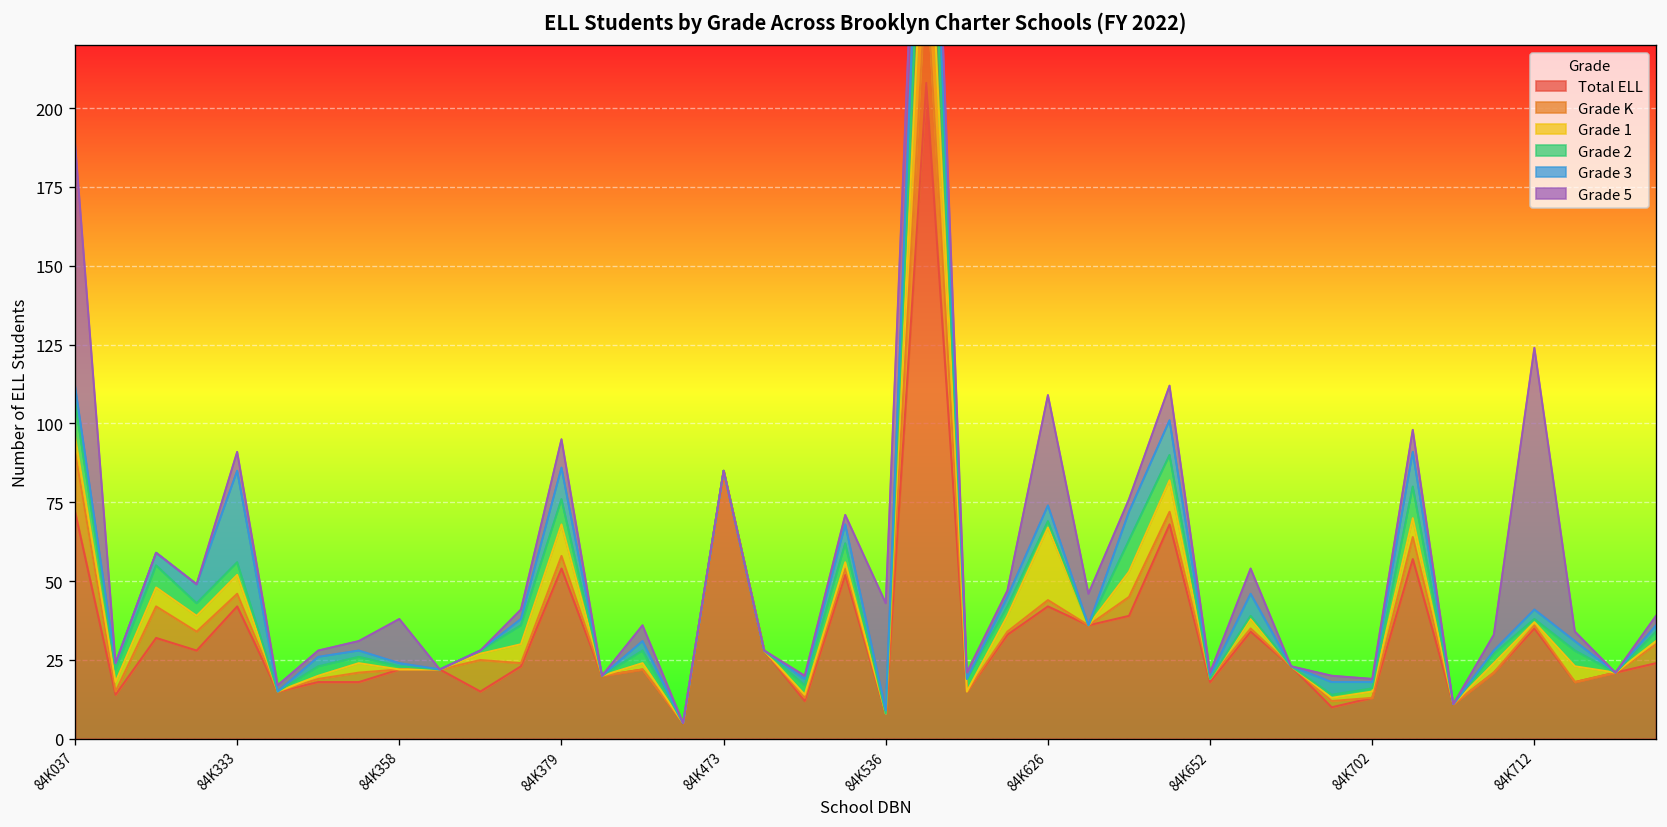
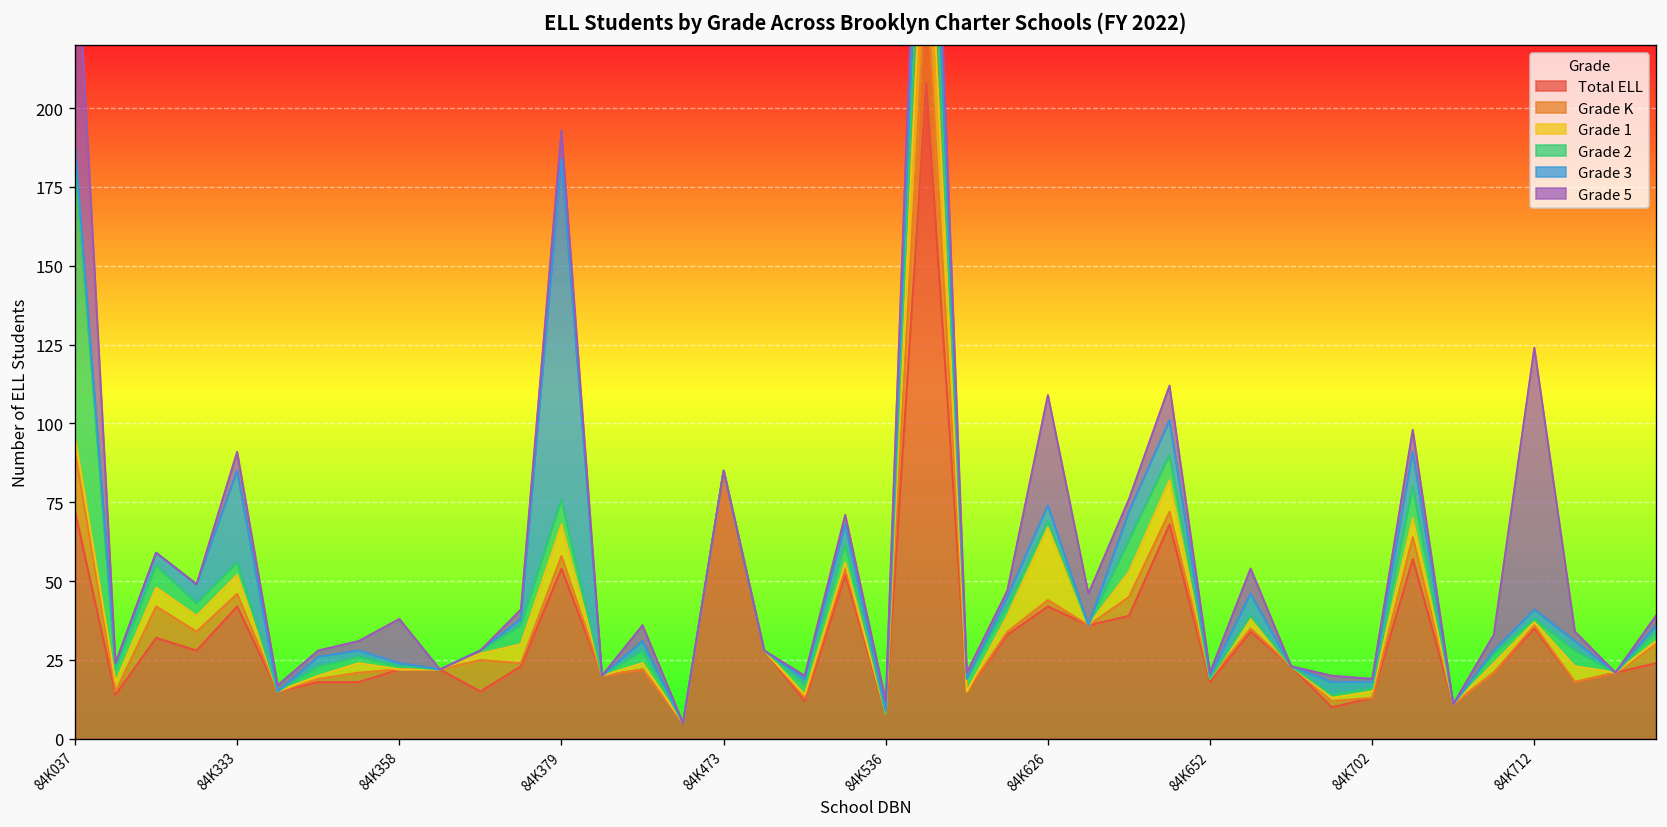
Grade 2, 84K037: 11 -> 87
Grade 3, 84K379: 10 -> 108
Grade 5, 84K536: 34 -> 3
